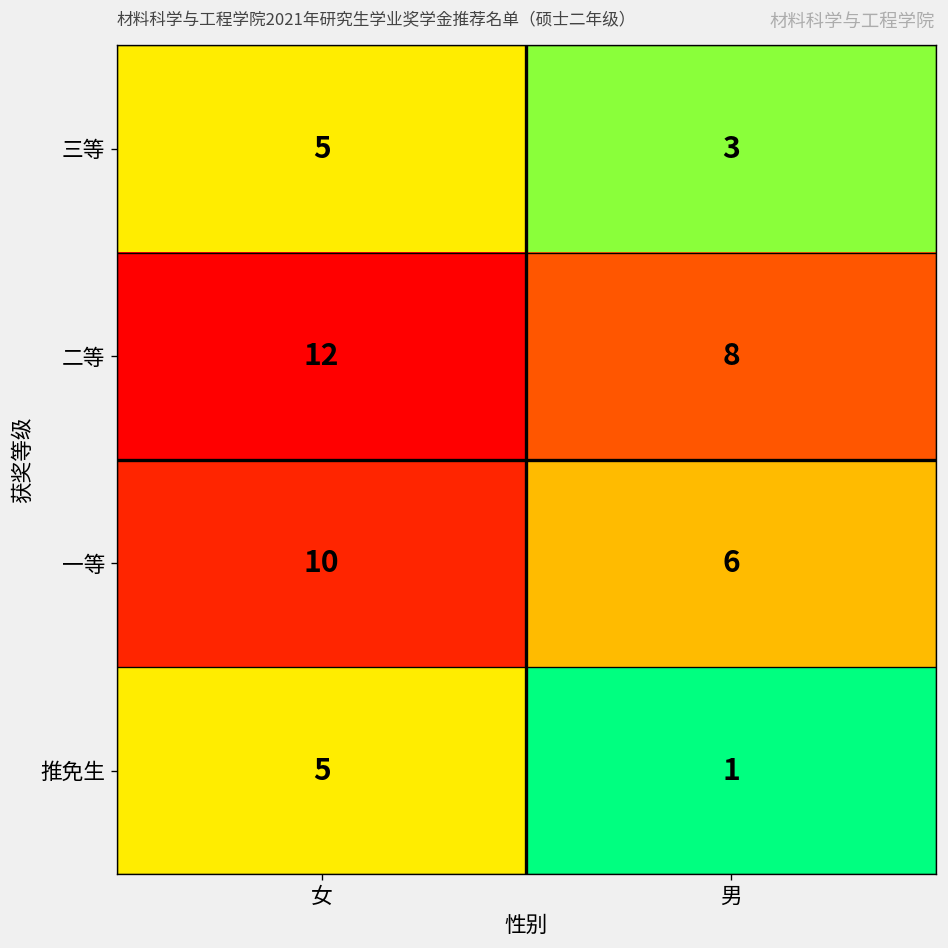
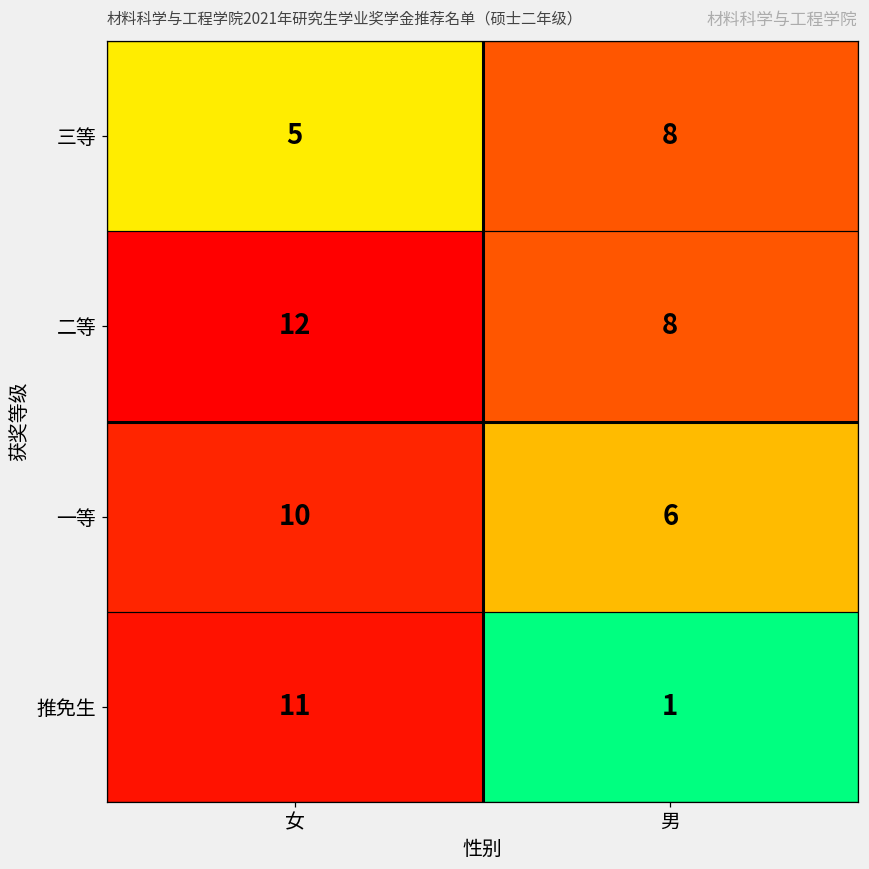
三等, 男: 3 -> 8
推免生, 女: 5 -> 11
